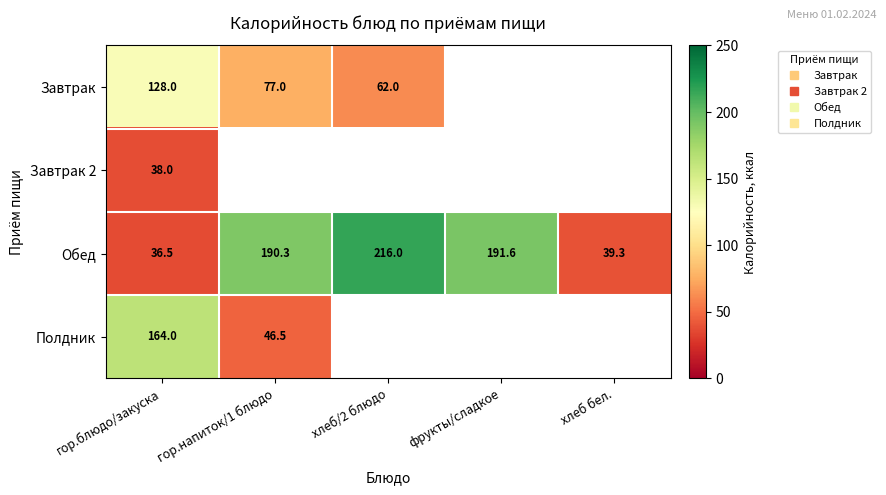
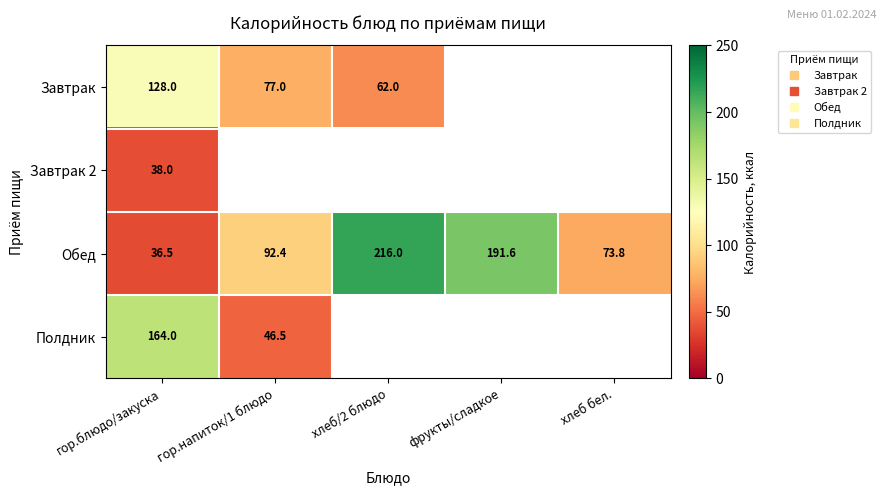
Обед, гор.напиток/1 блюдо: 190.3 -> 92.4
Обед, хлеб бел.: 39.3 -> 73.8
